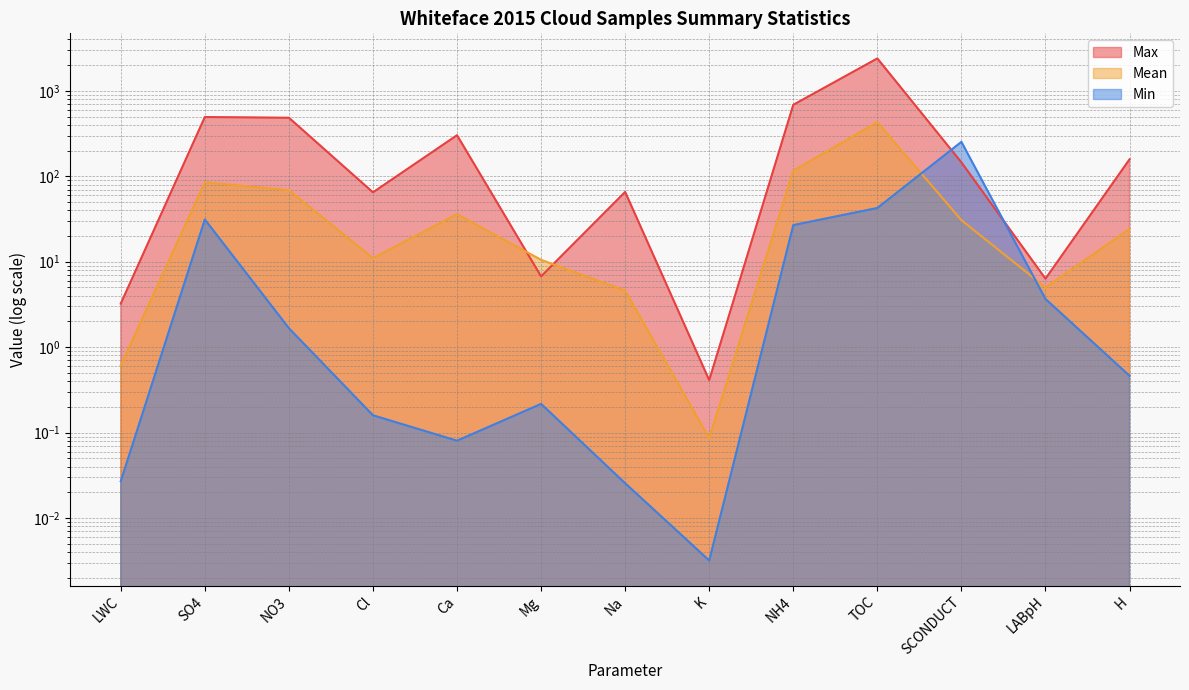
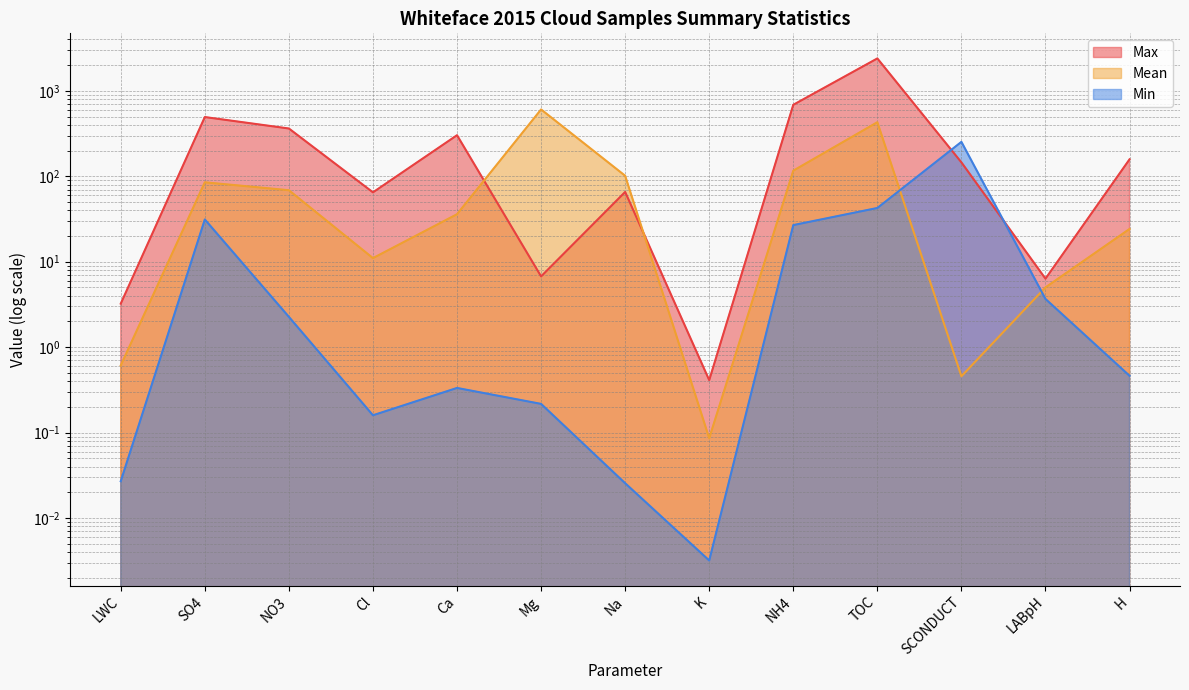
Max, NO3: 500 -> 360
Min, NO3: 1.7 -> 2.3
Min, Ca: 0.08 -> 0.33
Mean, Mg: 11 -> 600
Mean, Na: 5 -> 100
Mean, SCONDUCT: 31 -> 0.5
